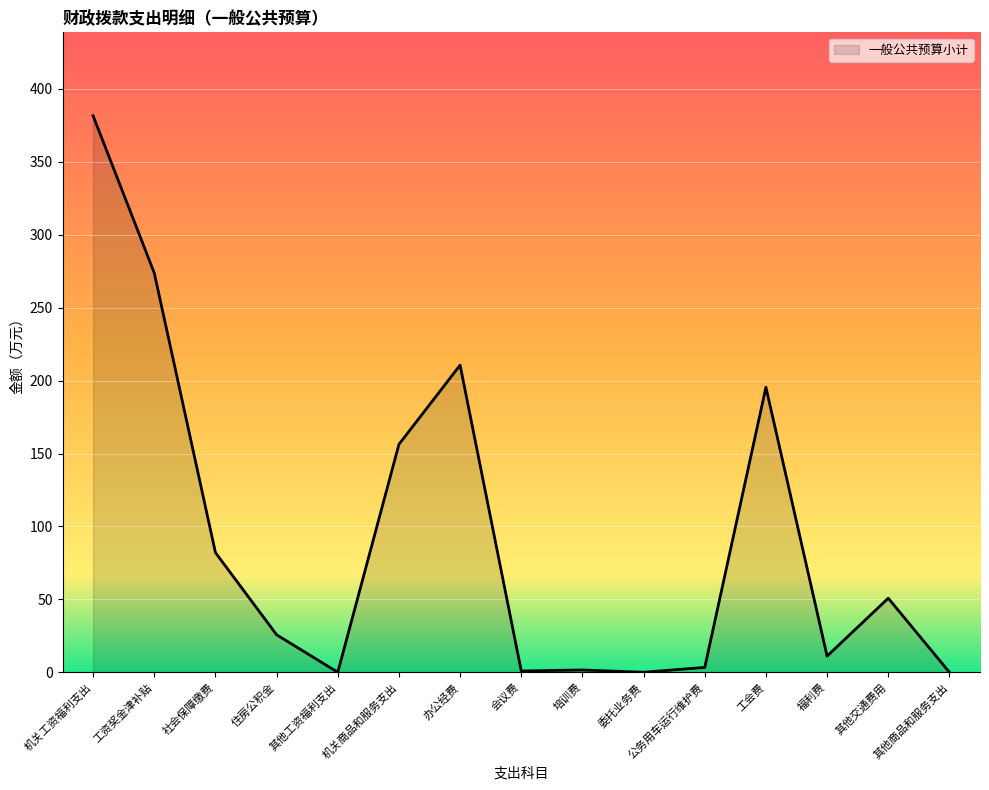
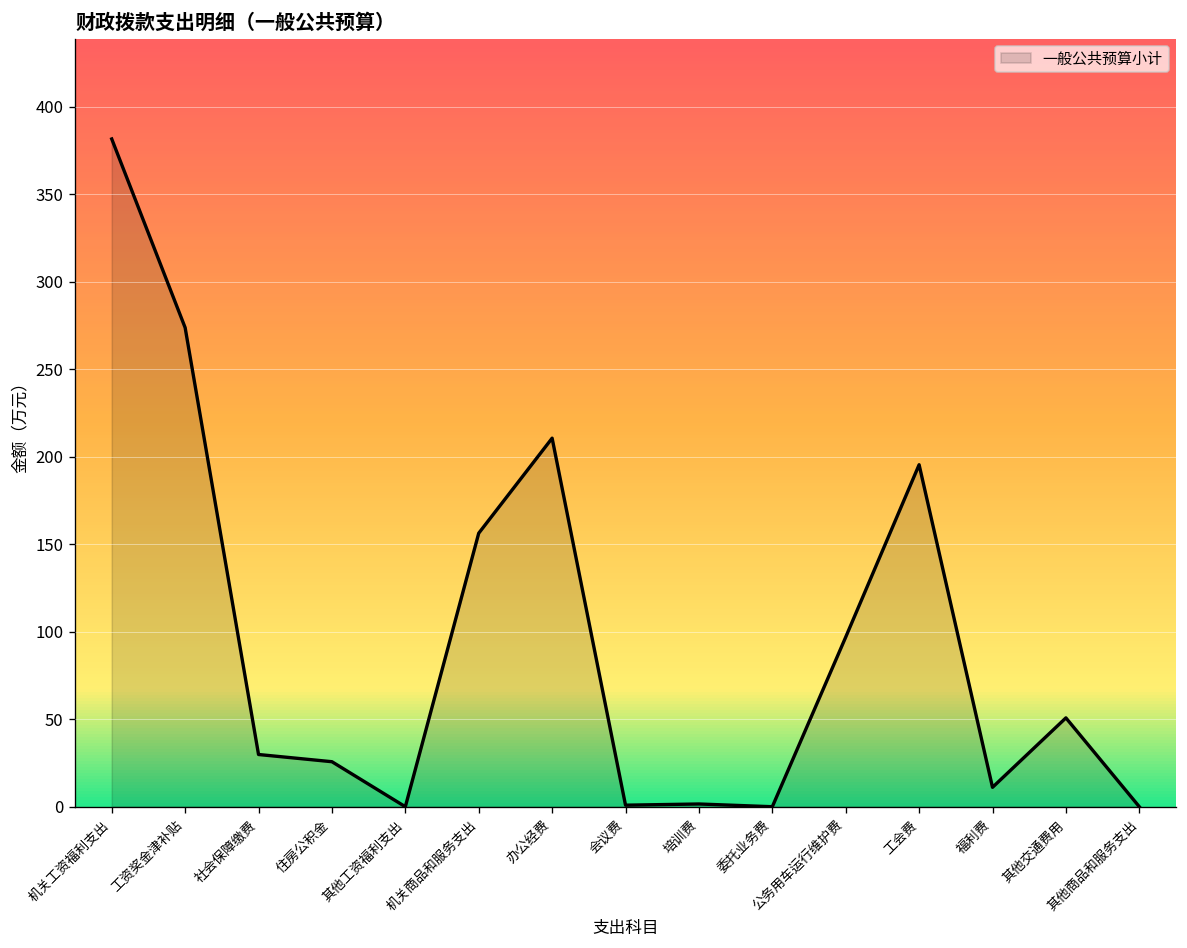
社会保障缴费: 82 -> 30
公务用车运行维护费: 3 -> 97
